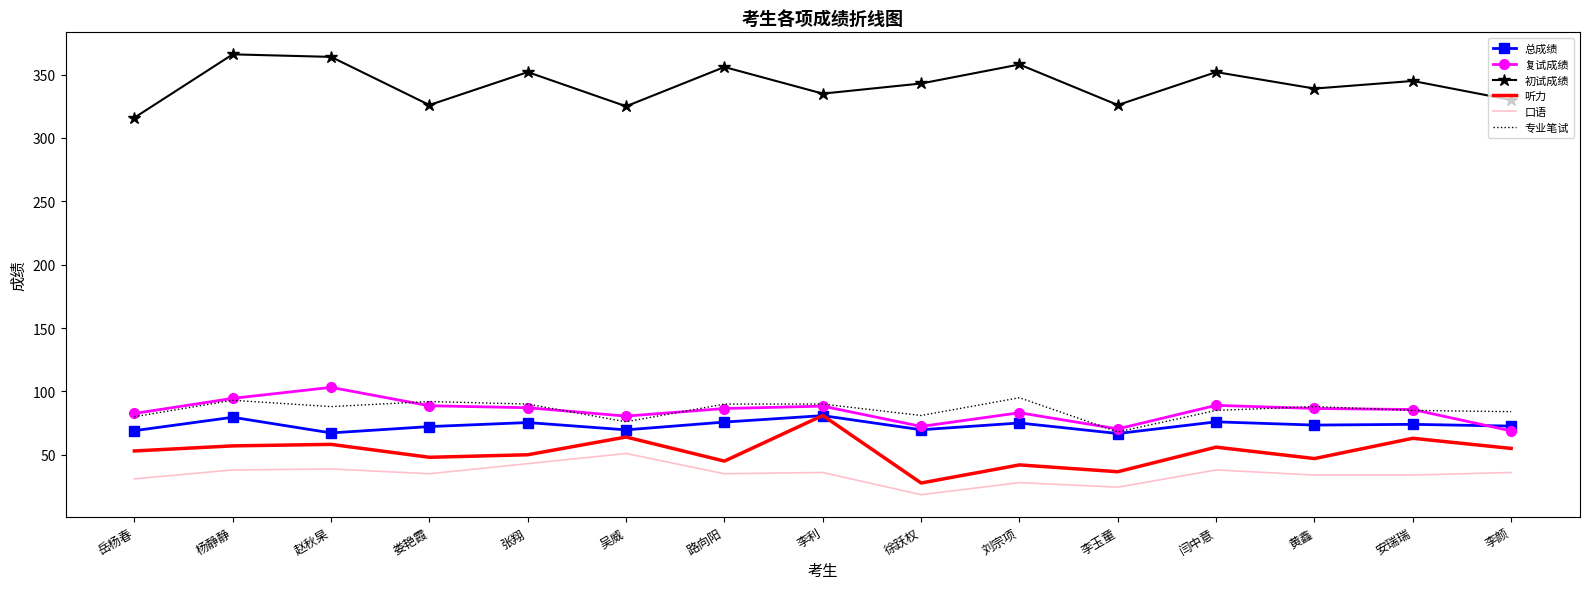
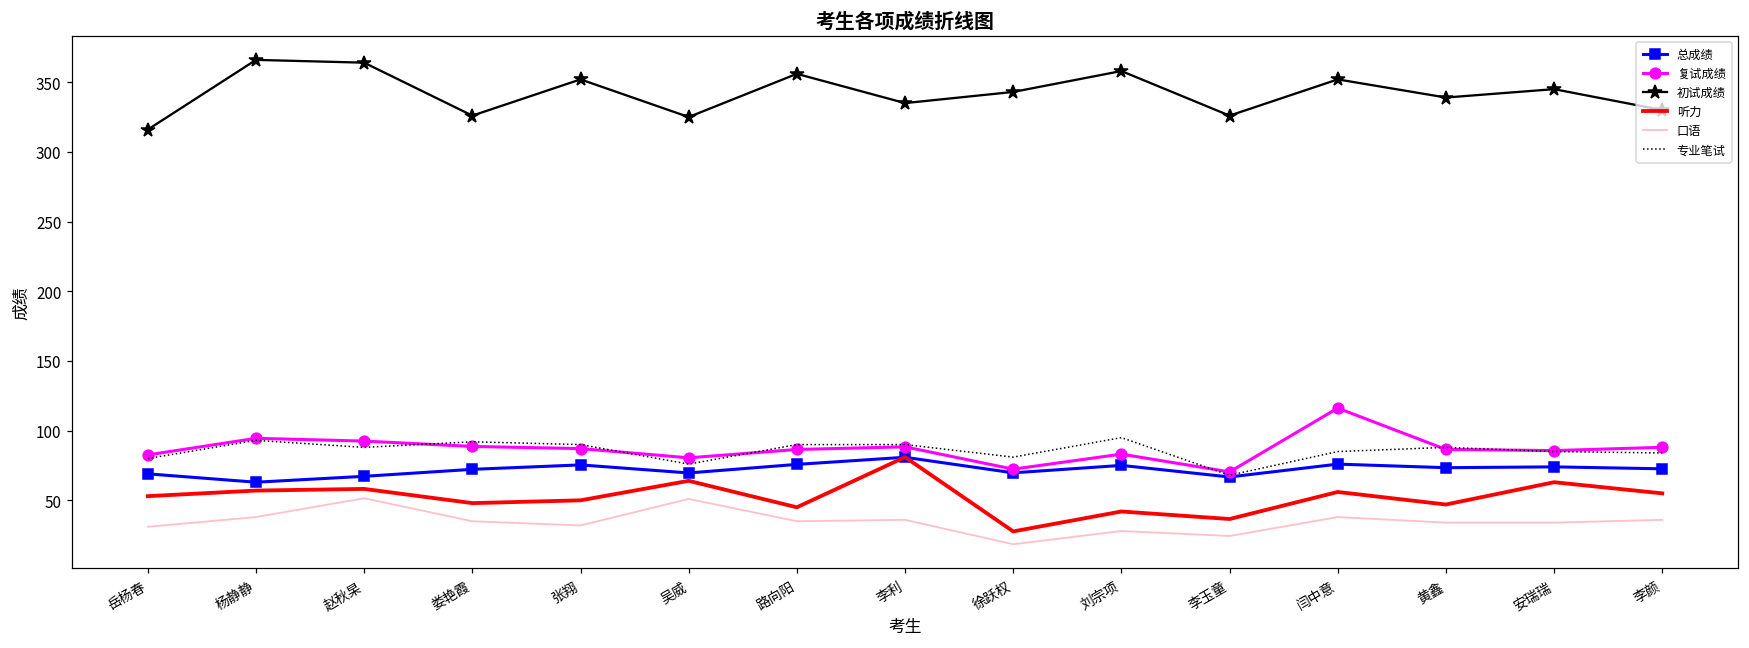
总成绩, 杨静静: 80 -> 63
复试成绩, 赵秋杲: 103 -> 93
口语, 赵秋杲: 39 -> 52
口语, 张翔: 43 -> 32
复试成绩, 闫中意: 89 -> 116
复试成绩, 李颜: 69 -> 88
